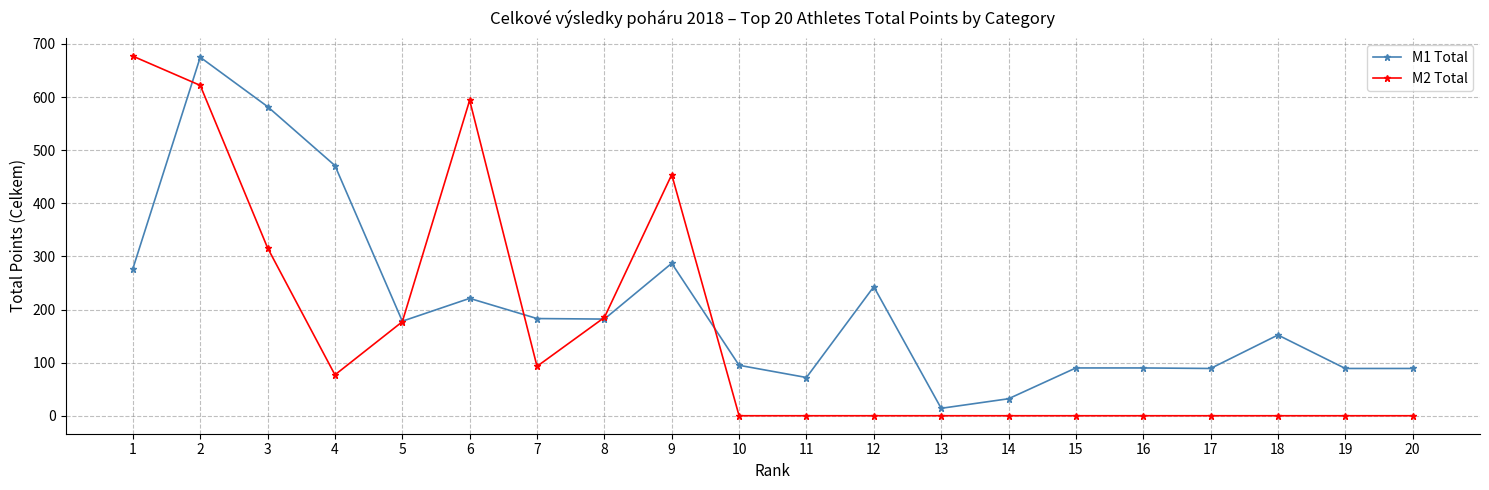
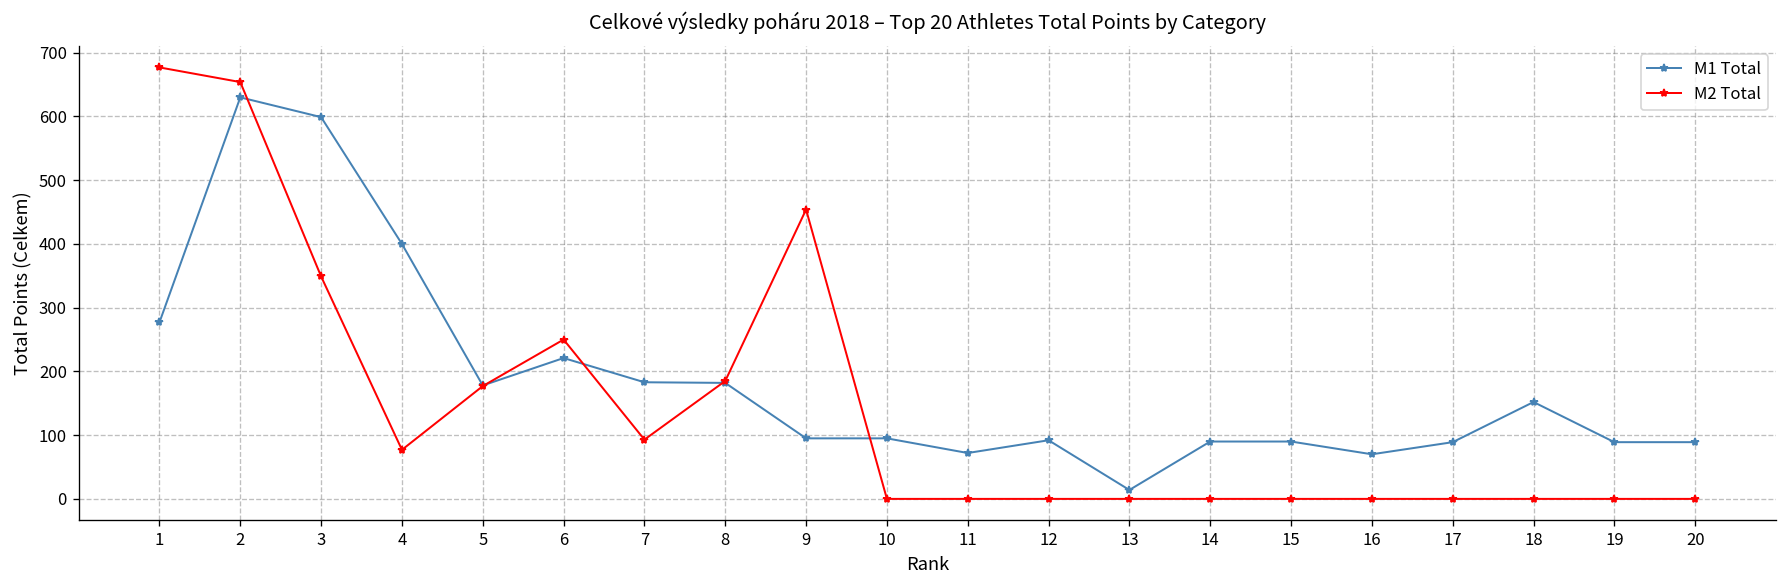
M1 Total, 2: 680 -> 630
M2 Total, 2: 620 -> 650
M1 Total, 3: 580 -> 600
M2 Total, 3: 320 -> 350
M1 Total, 4: 470 -> 400
M2 Total, 6: 590 -> 250
M1 Total, 9: 290 -> 100
M1 Total, 12: 240 -> 90
M1 Total, 14: 30 -> 90
M1 Total, 16: 90 -> 70
